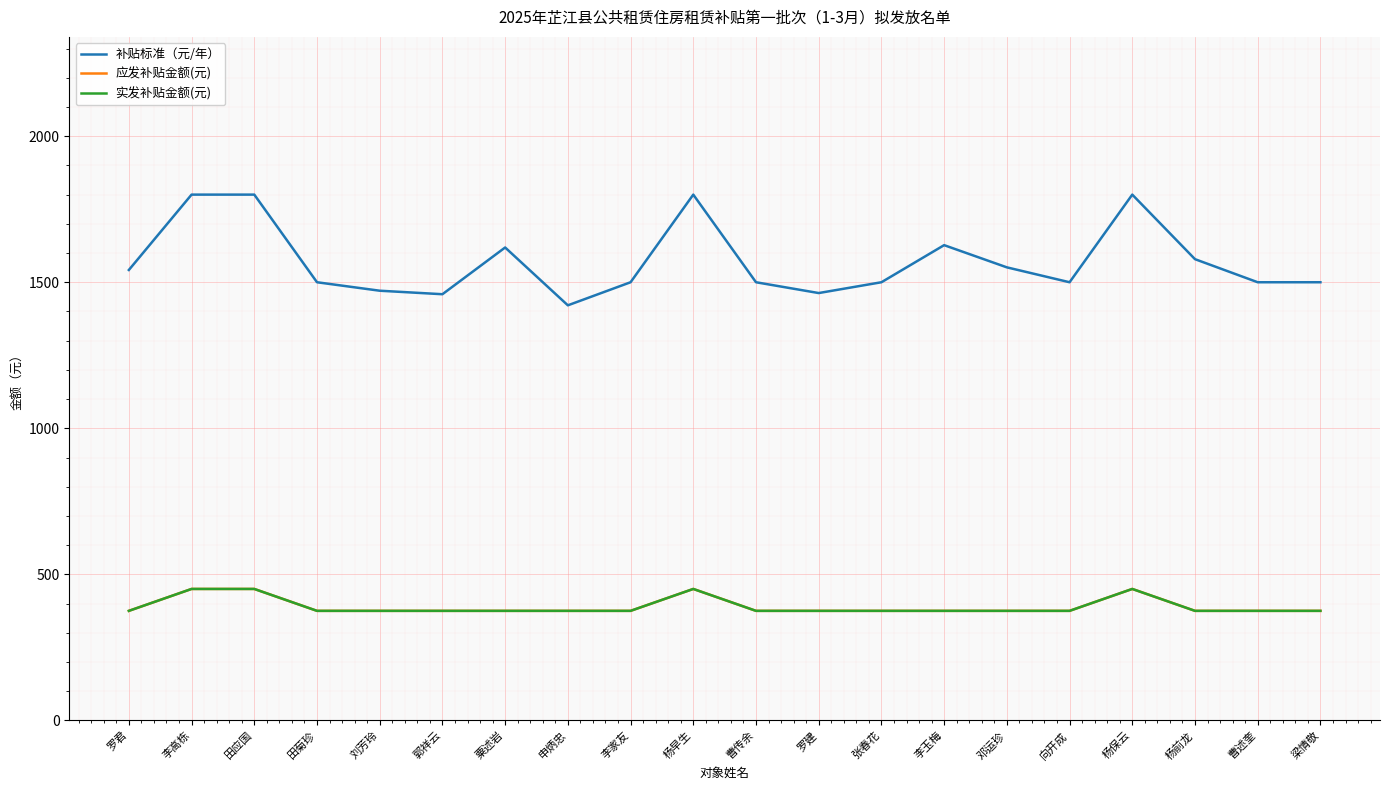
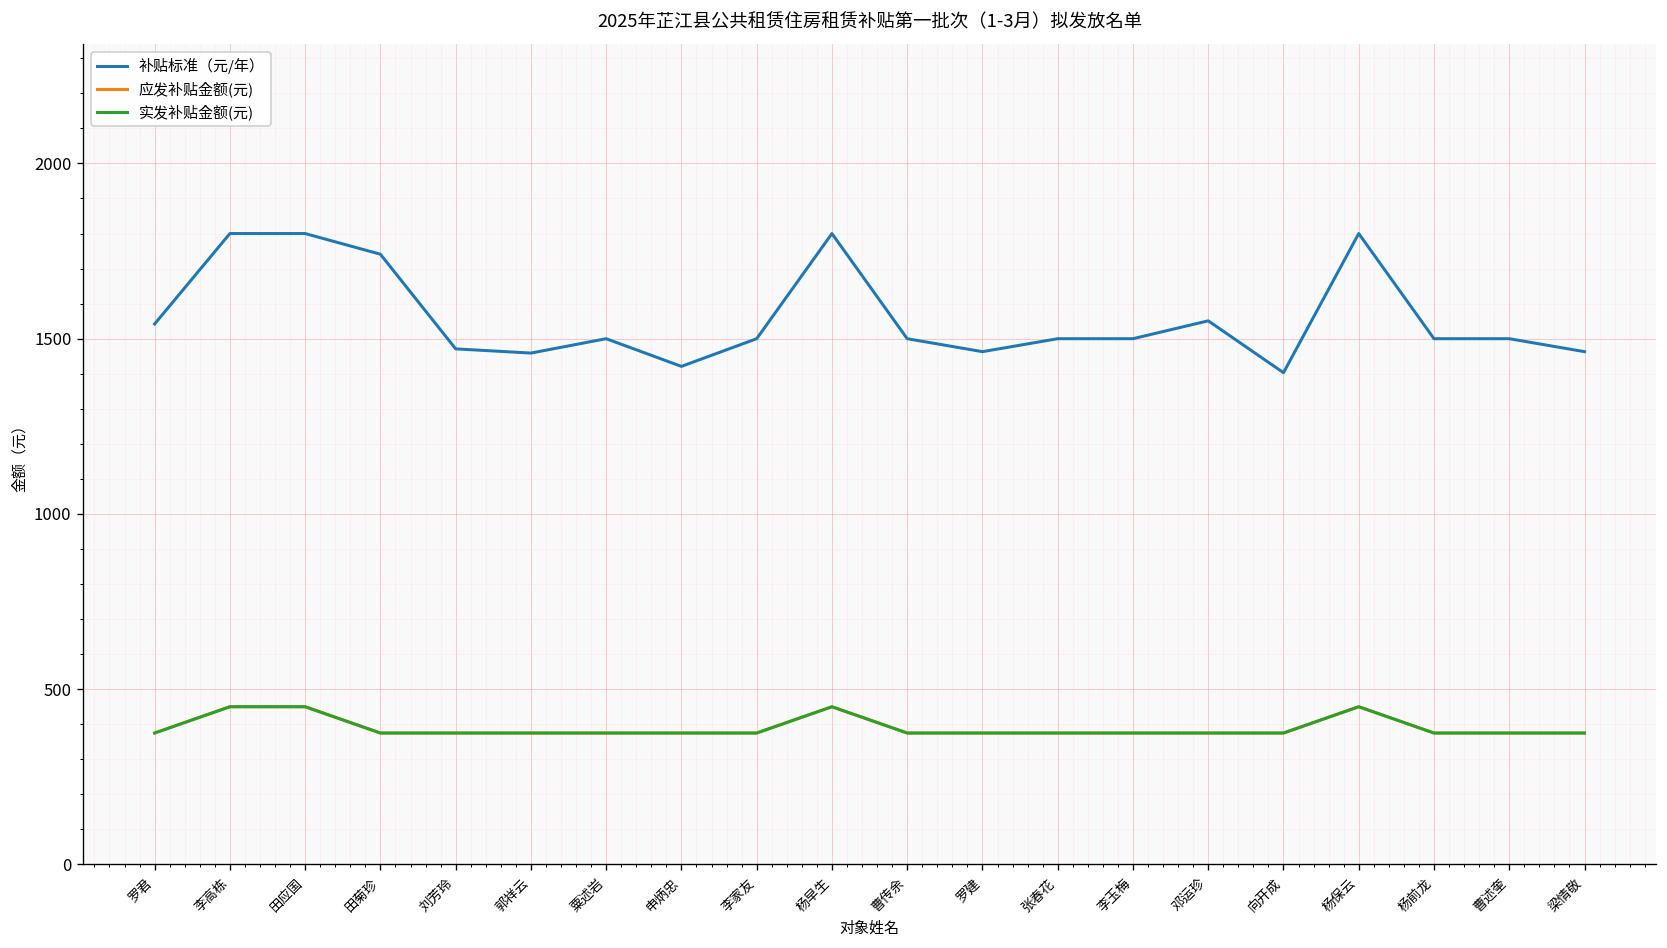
补贴标准（元/年）, 田菊珍: 1500 -> 1740
补贴标准（元/年）, 粟述岩: 1620 -> 1500
补贴标准（元/年）, 李玉梅: 1630 -> 1500
补贴标准（元/年）, 向开成: 1500 -> 1400
补贴标准（元/年）, 杨前龙: 1580 -> 1500
补贴标准（元/年）, 梁情敬: 1500 -> 1460
